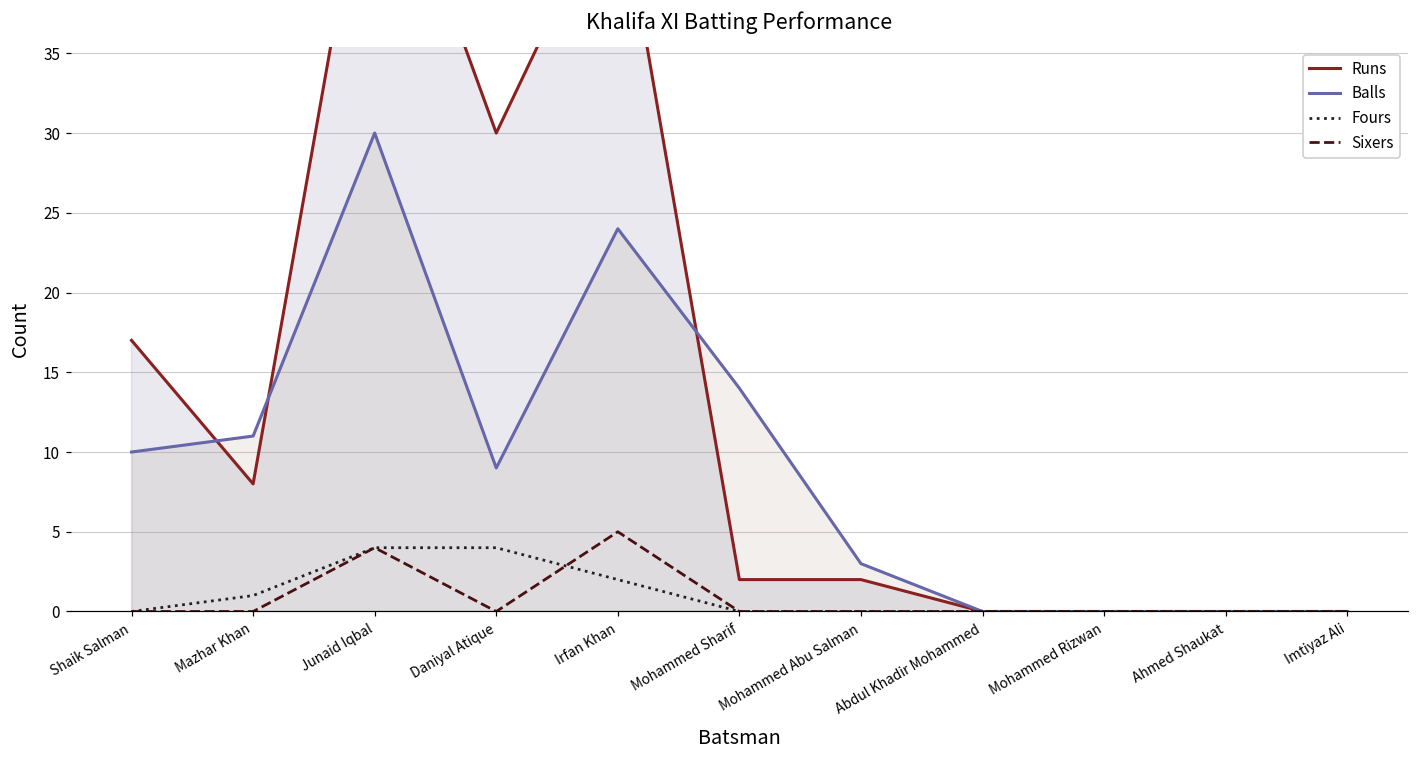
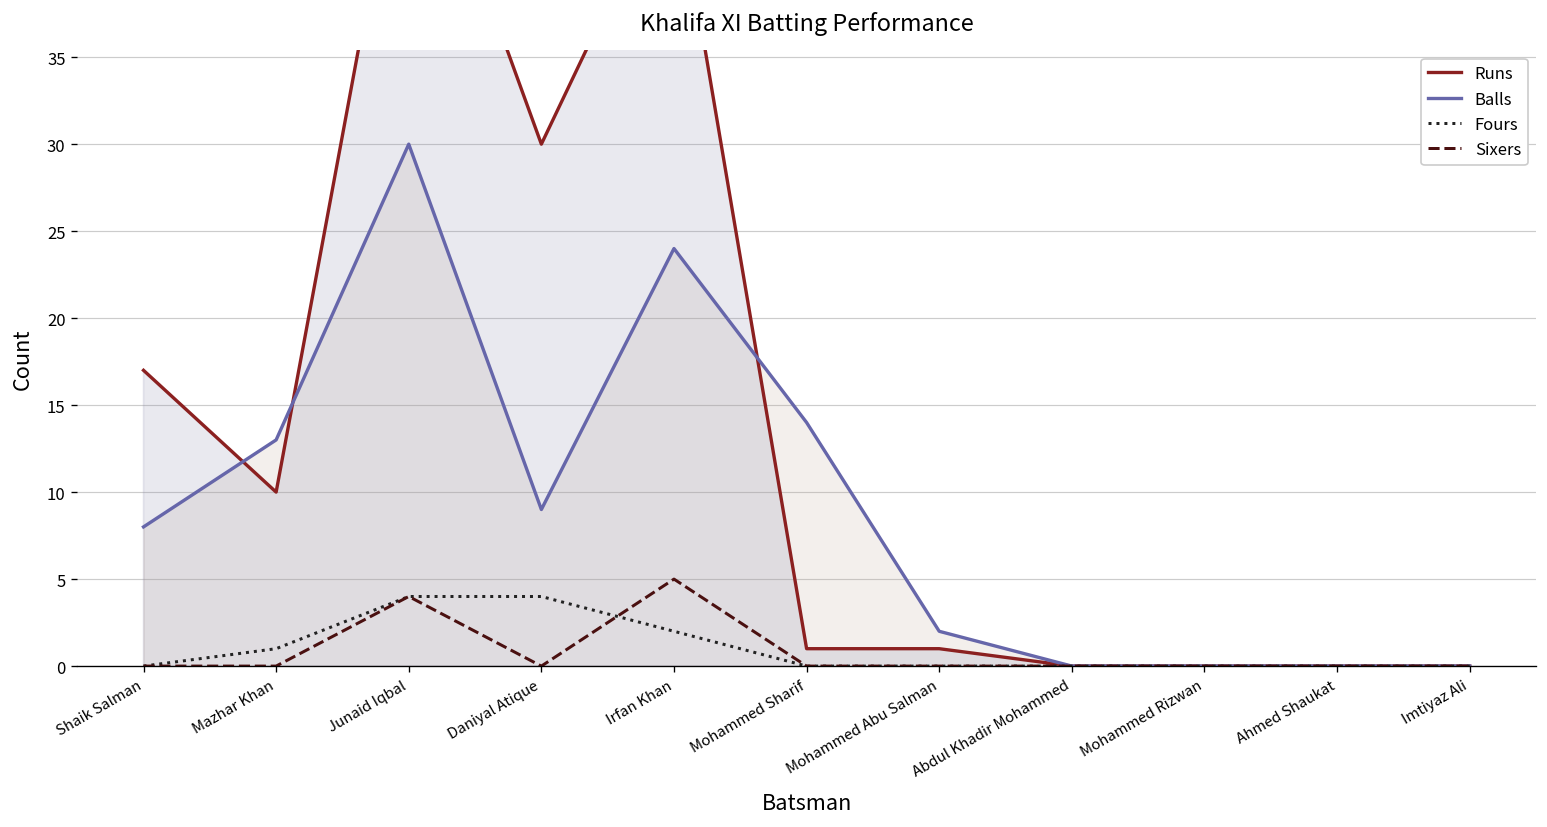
Balls, Shaik Salman: 10 -> 8
Runs, Mazhar Khan: 8 -> 10
Balls, Mazhar Khan: 11 -> 13
Runs, Mohammed Sharif: 2 -> 1
Runs, Mohammed Abu Salman: 2 -> 1
Balls, Mohammed Abu Salman: 3 -> 2
